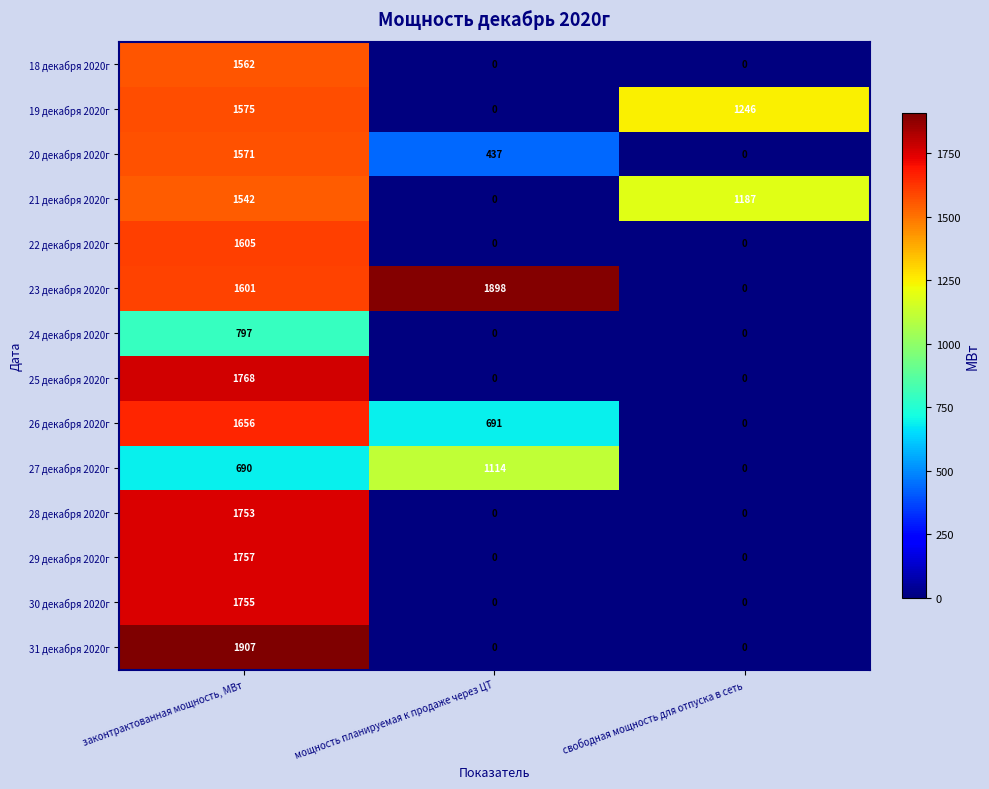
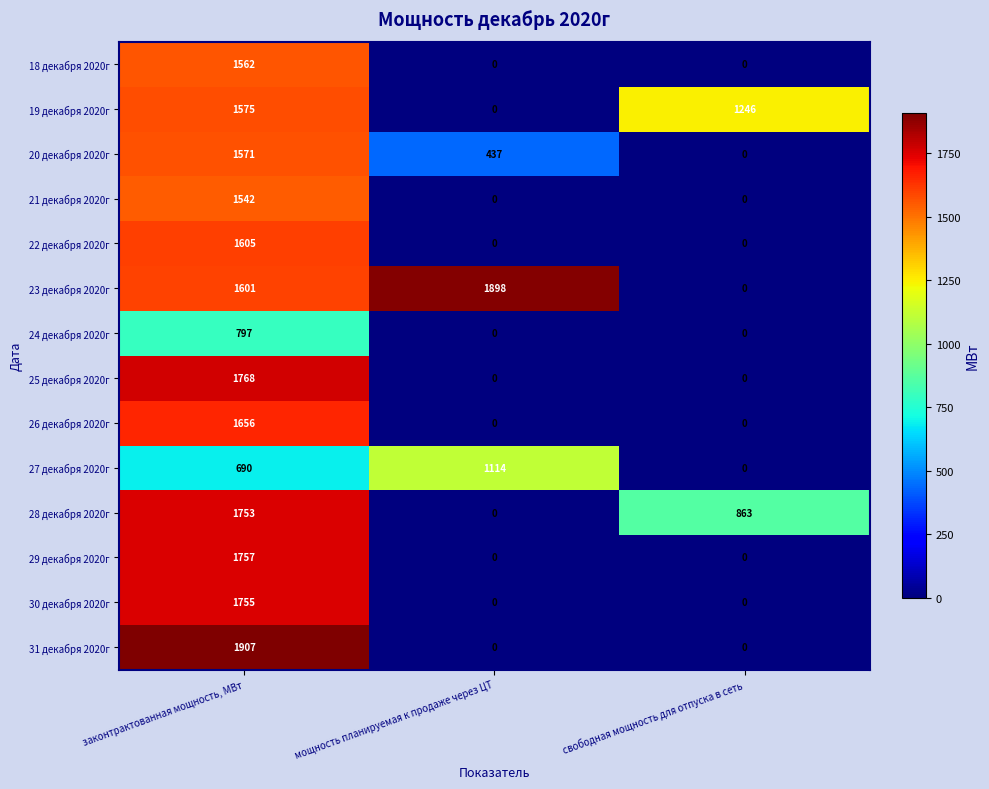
21 декабря 2020г, свободная мощность для отпуска в сеть: 1187 -> 0
26 декабря 2020г, мощность планируемая к продаже через ЦТ: 691 -> 0
28 декабря 2020г, свободная мощность для отпуска в сеть: 0 -> 863
